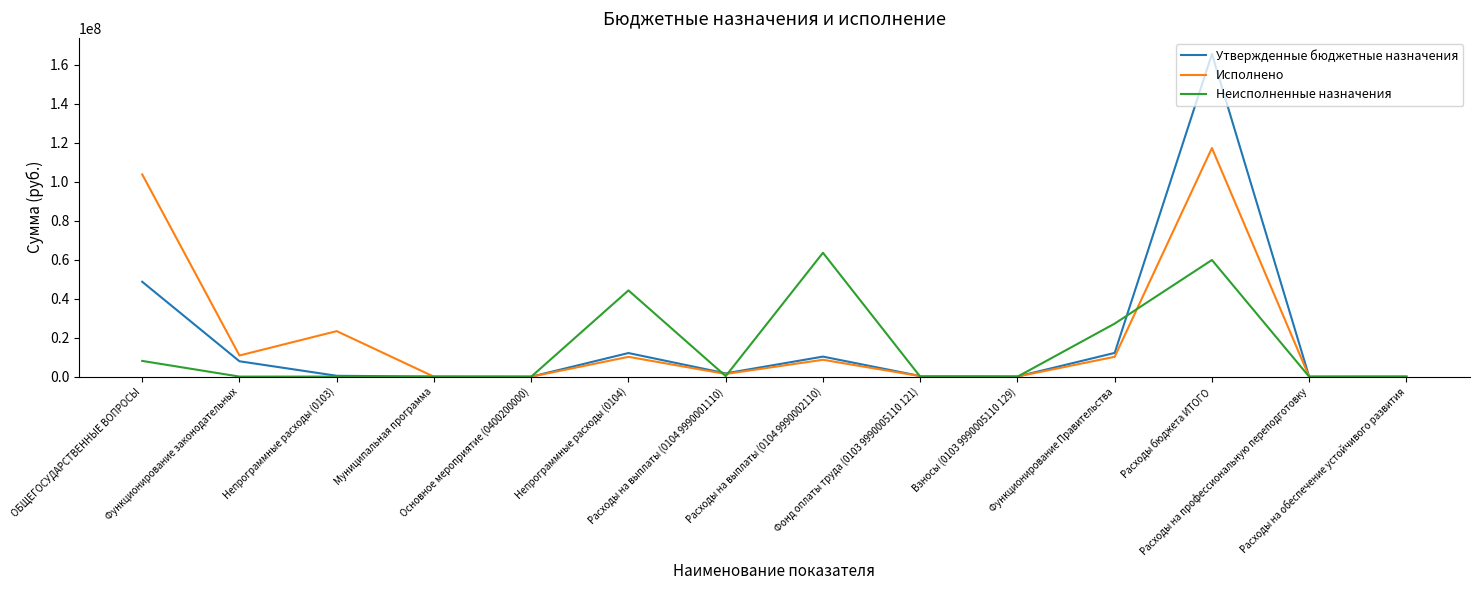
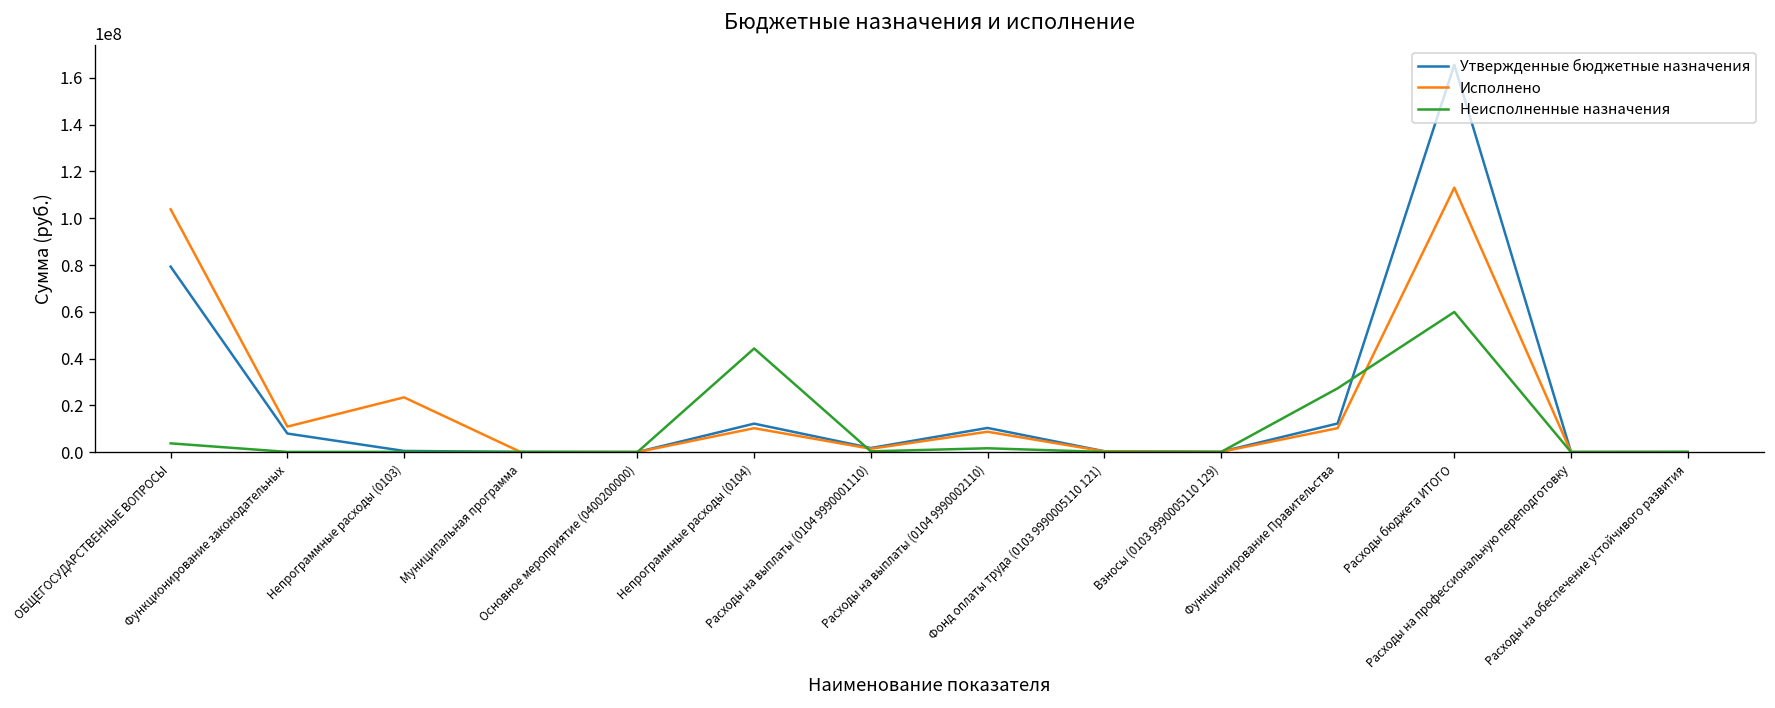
Утвержденные бюджетные назначения, ОБЩЕГОСУДАРСТВЕННЫЕ ВОПРОСЫ: 49000000 -> 79000000
Неисполненные назначения, ОБЩЕГОСУДАРСТВЕННЫЕ ВОПРОСЫ: 8000000 -> 4000000
Неисполненные назначения, Расходы на выплаты (0104 9990002110): 64000000 -> 2000000
Исполнено, Расходы бюджета ИТОГО: 117000000 -> 113000000
